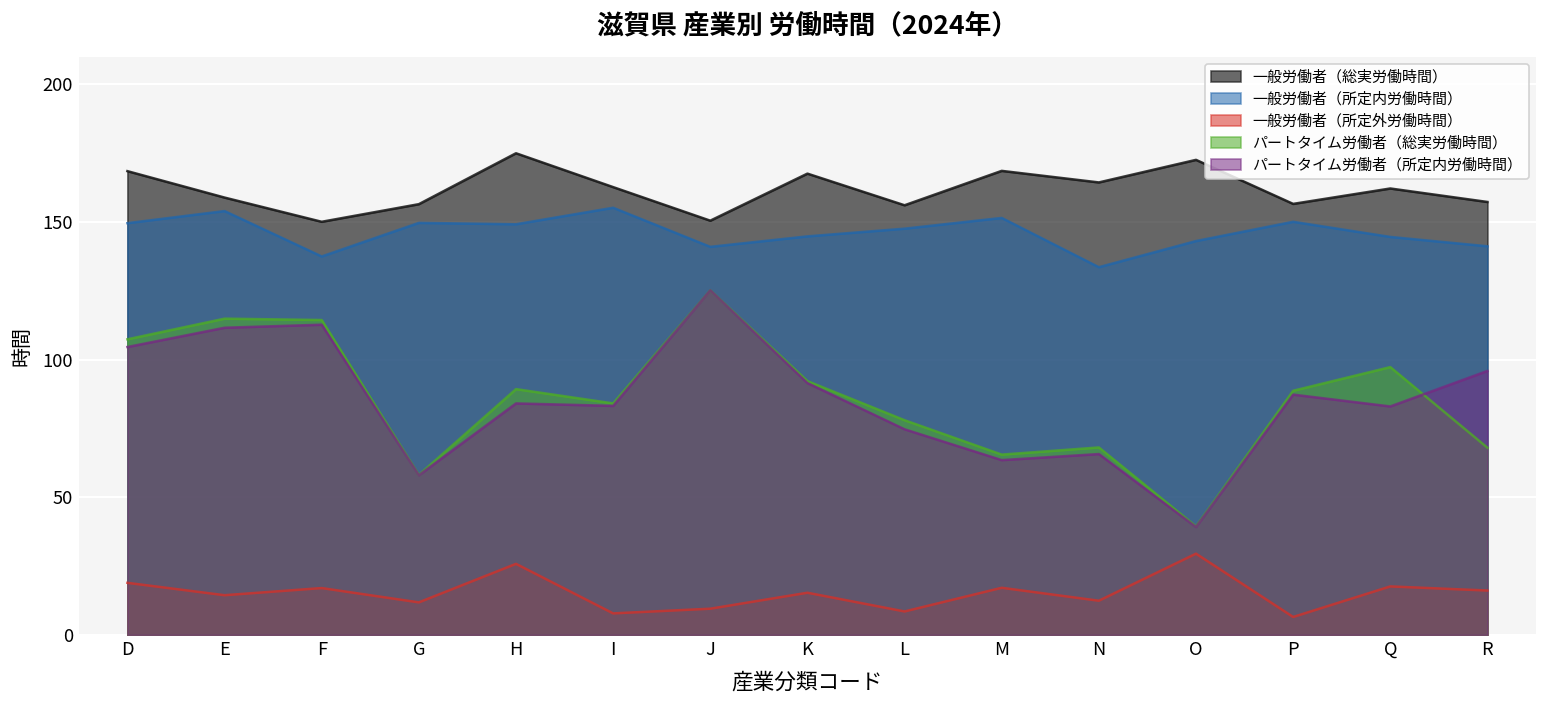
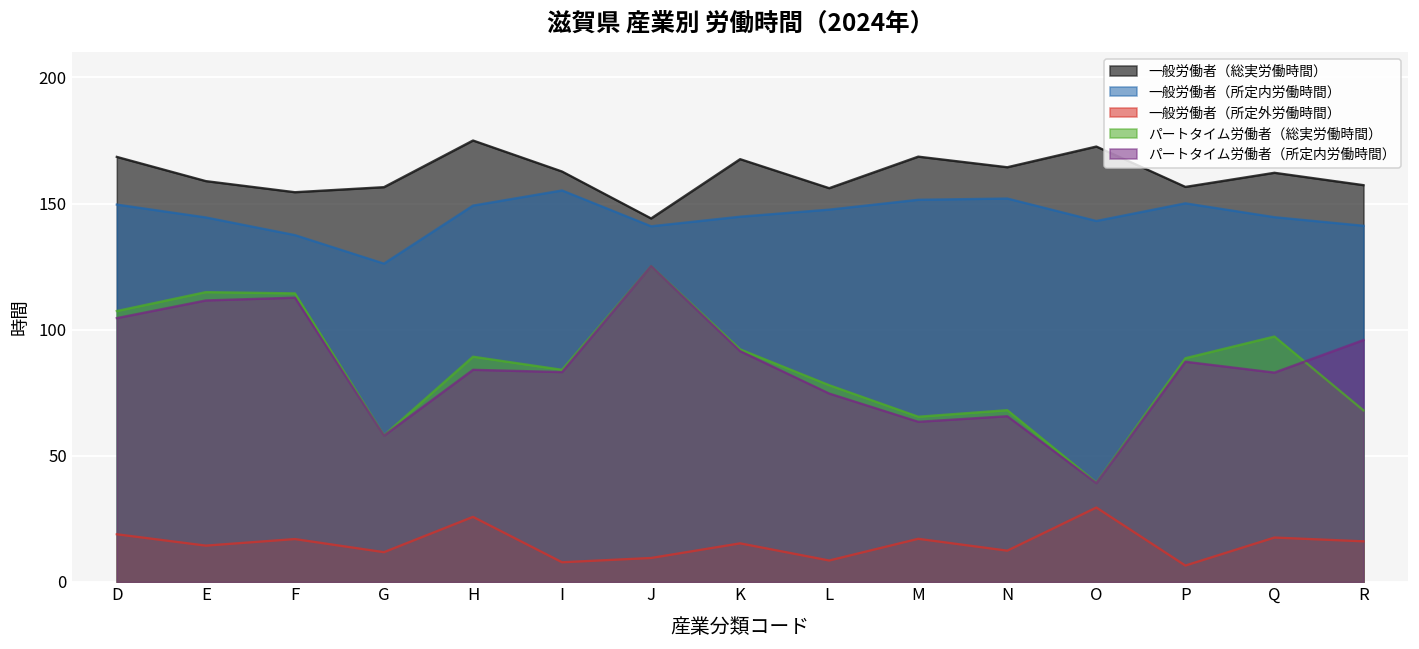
一般労働者（所定内労働時間）, E: 154 -> 145
一般労働者（総実労働時間）, F: 150 -> 155
一般労働者（所定内労働時間）, G: 150 -> 126
一般労働者（総実労働時間）, J: 151 -> 144
一般労働者（所定内労働時間）, N: 134 -> 152
